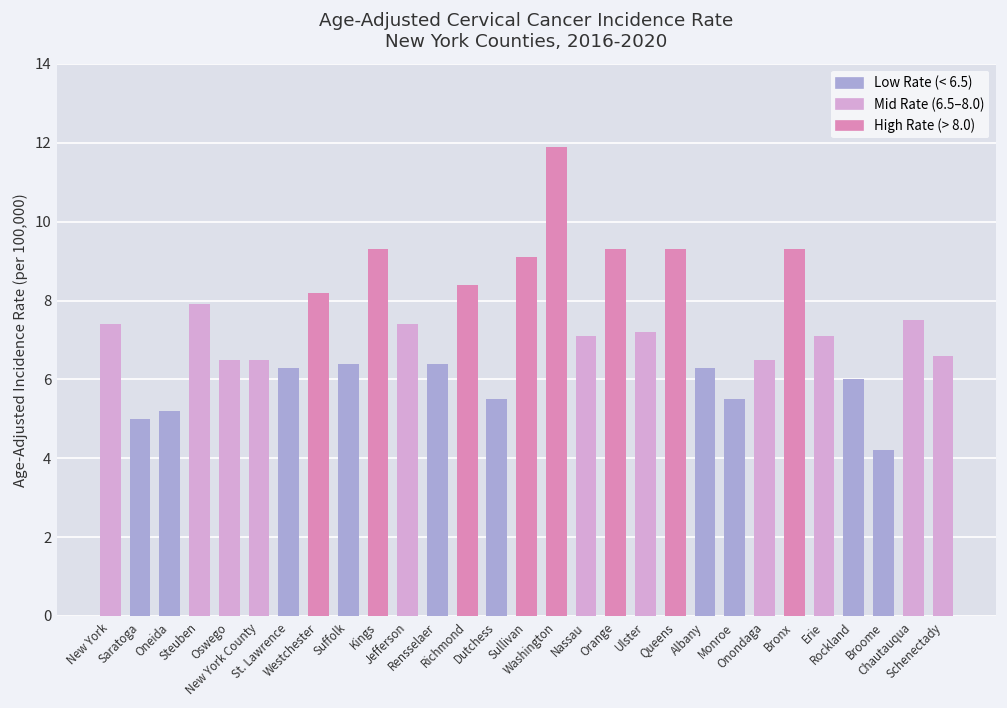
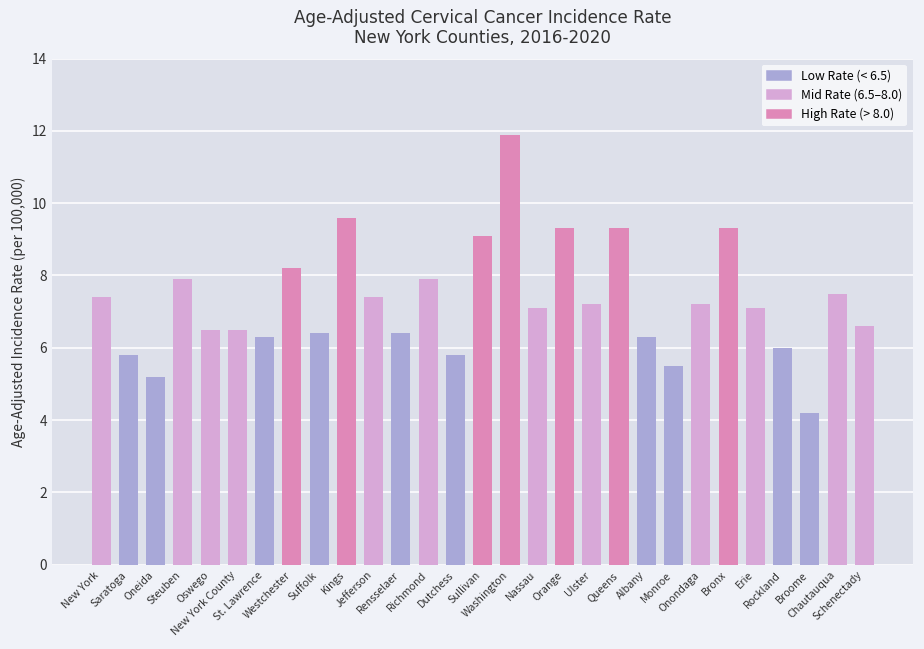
Saratoga: 5.0 -> 5.8
Kings: 9.3 -> 9.6
Richmond: 8.4 -> 7.9
Dutchess: 5.5 -> 5.8
Onondaga: 6.5 -> 7.2
